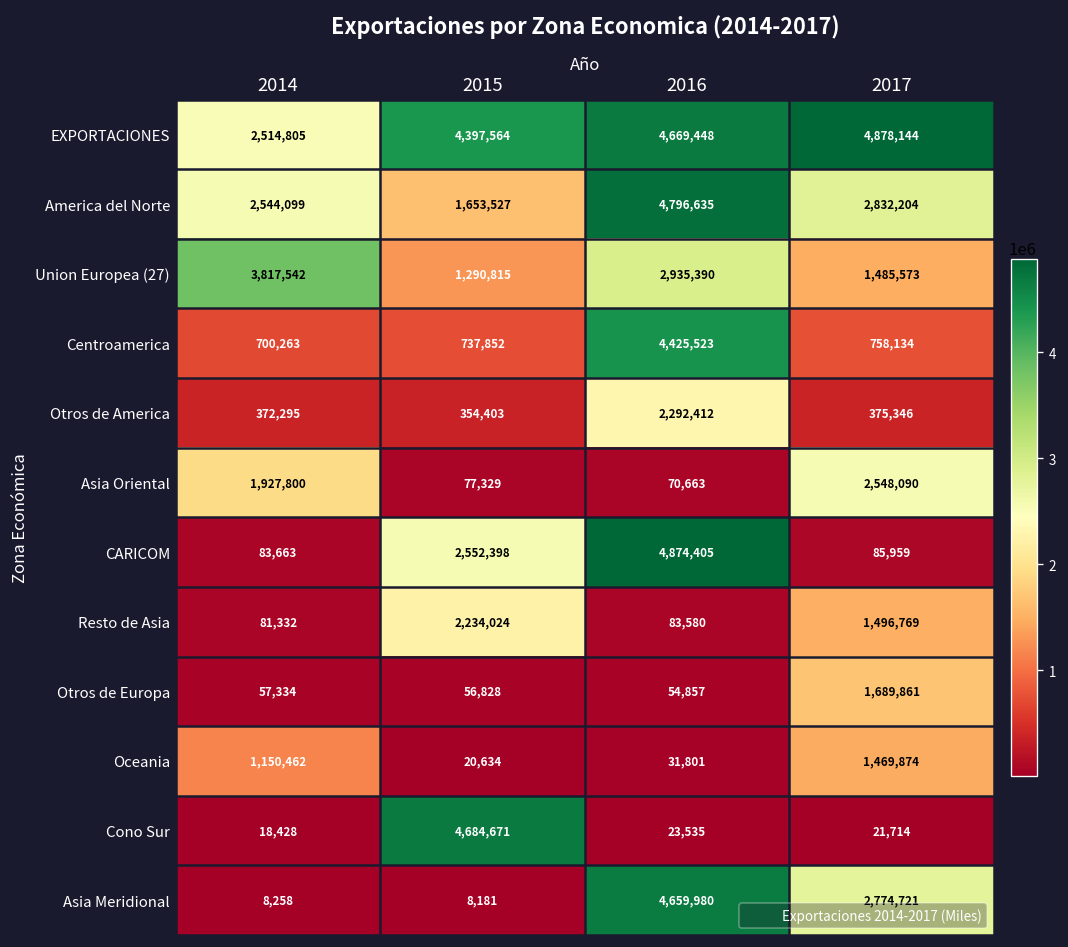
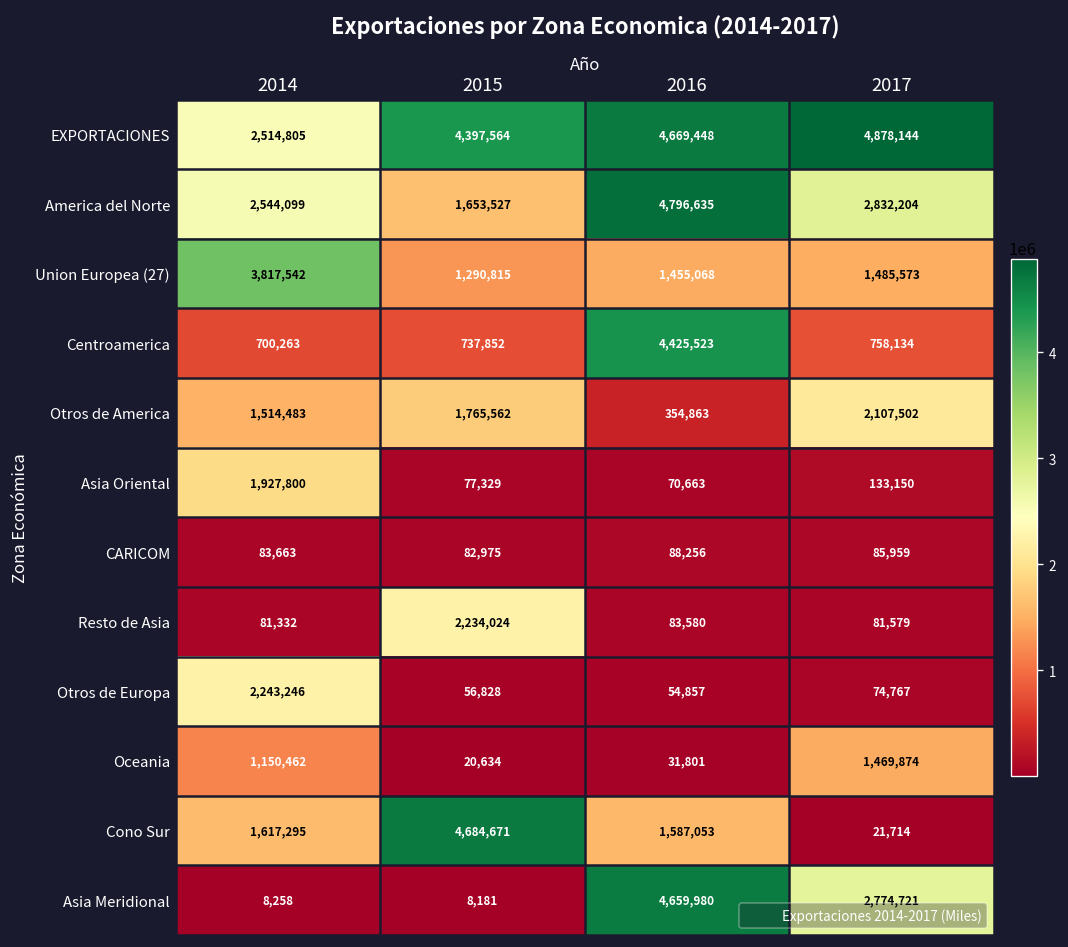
Union Europea (27), 2016: 2,935,390 -> 1,455,068
Otros de America, 2014: 372,295 -> 1,514,483
Otros de America, 2015: 354,403 -> 1,765,562
Otros de America, 2016: 2,292,412 -> 354,863
Otros de America, 2017: 375,346 -> 2,107,502
Asia Oriental, 2017: 2,548,090 -> 133,150
CARICOM, 2015: 2,552,398 -> 82,975
CARICOM, 2016: 4,874,405 -> 88,256
Resto de Asia, 2017: 1,496,769 -> 81,579
Otros de Europa, 2014: 57,334 -> 2,243,246
Otros de Europa, 2017: 1,689,861 -> 74,767
Cono Sur, 2014: 18,428 -> 1,617,295
Cono Sur, 2016: 23,535 -> 1,587,053
